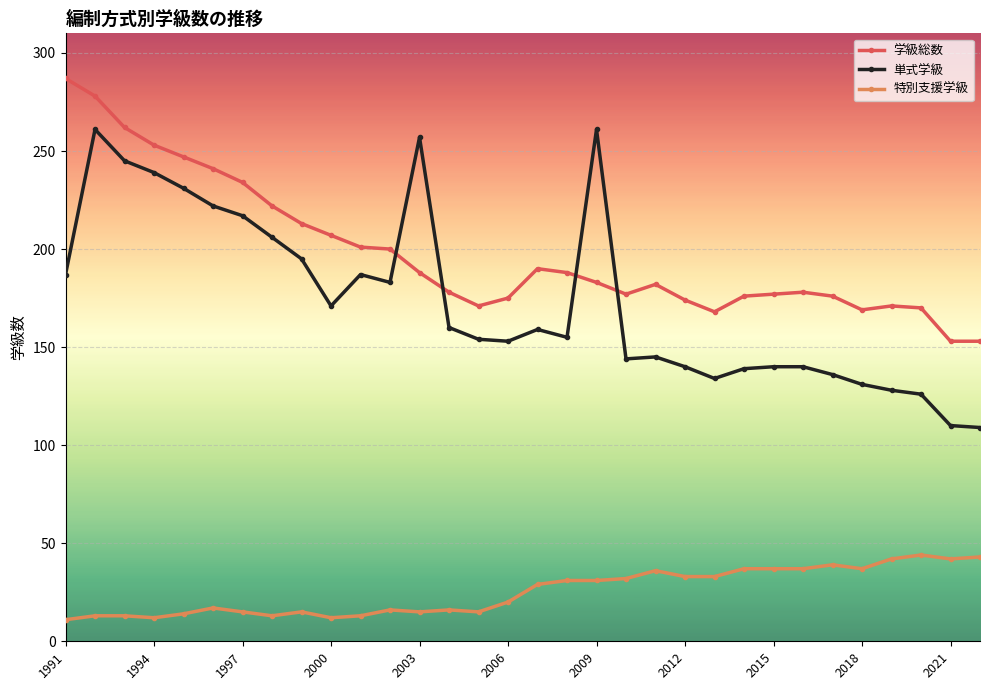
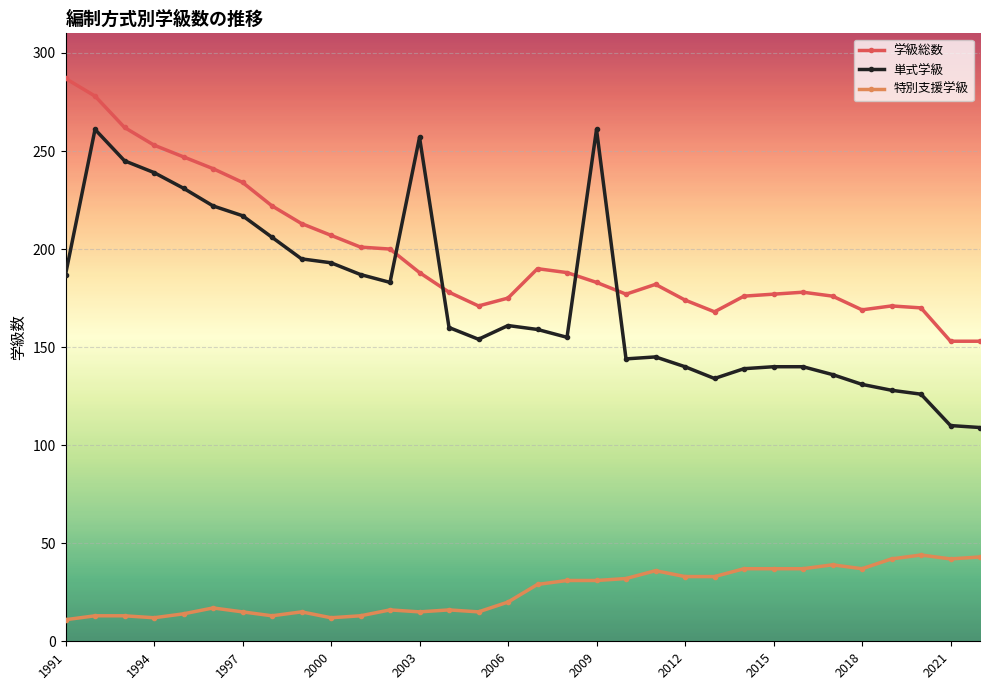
単式学級, 2000: 171 -> 193
単式学級, 2006: 153 -> 161
